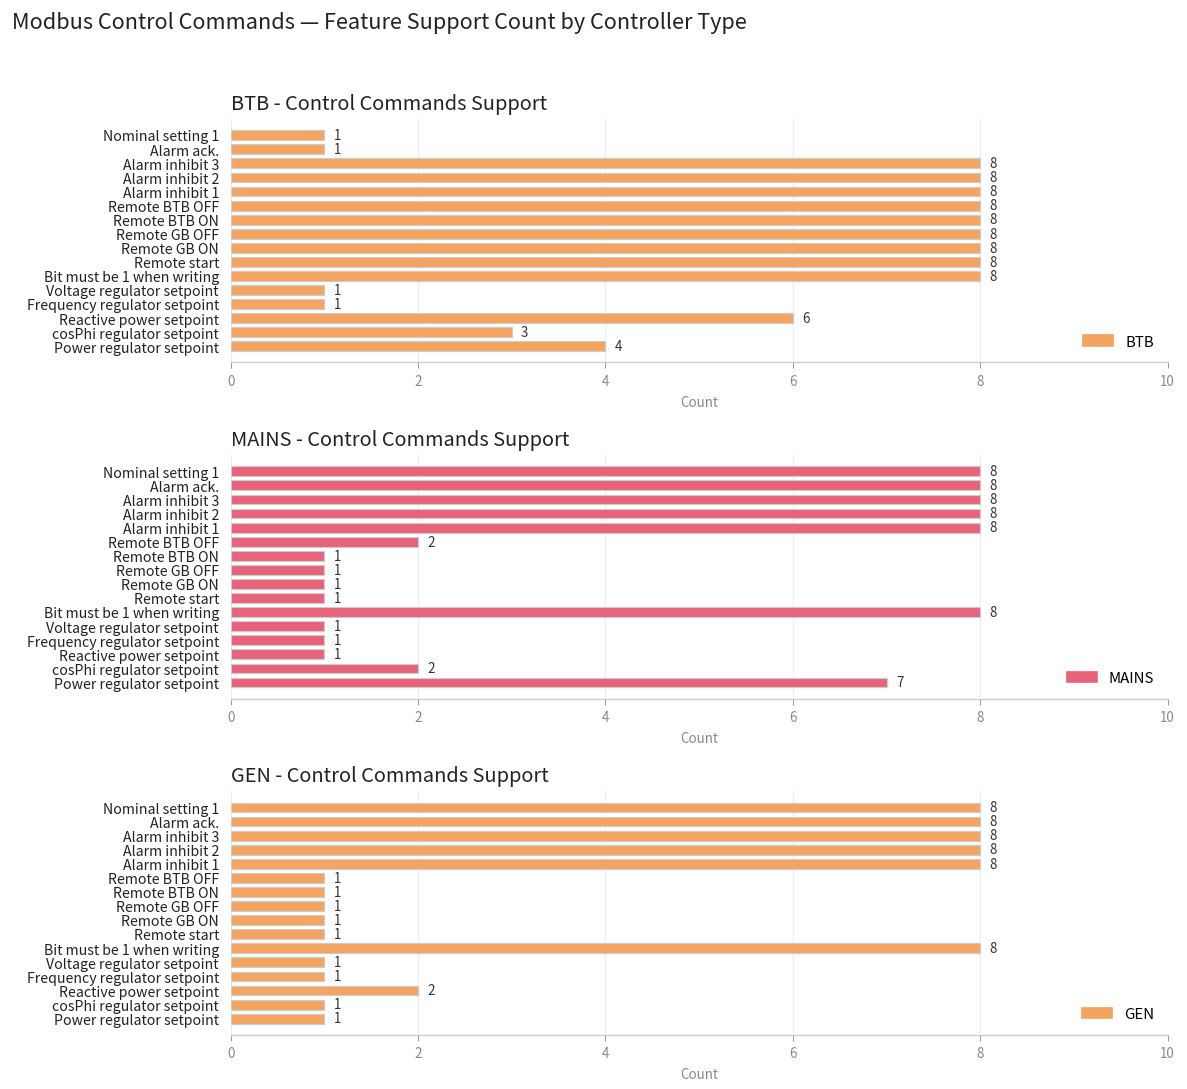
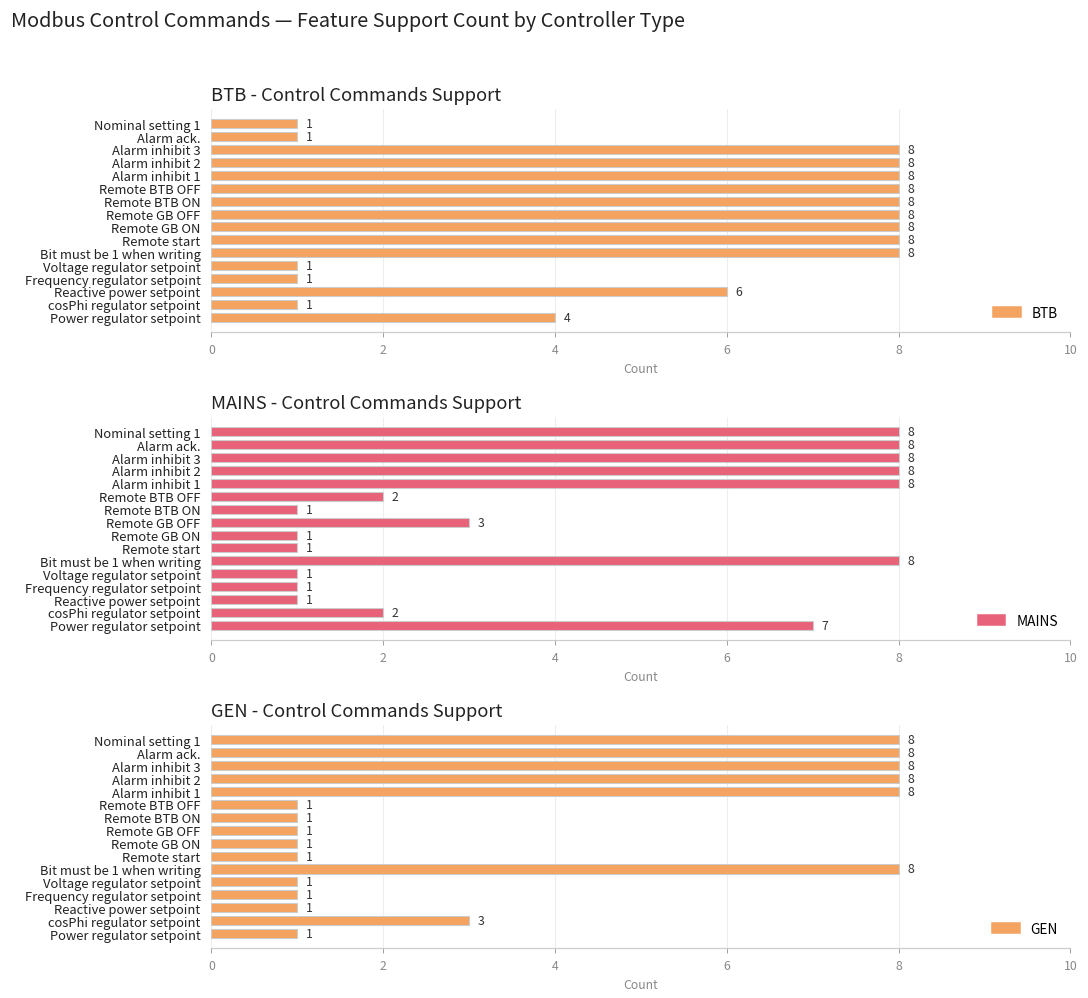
BTB - Control Commands Support, cosPhi regulator setpoint: 3 -> 1
MAINS - Control Commands Support, Remote GB OFF: 1 -> 3
GEN - Control Commands Support, Reactive power setpoint: 2 -> 1
GEN - Control Commands Support, cosPhi regulator setpoint: 1 -> 3
